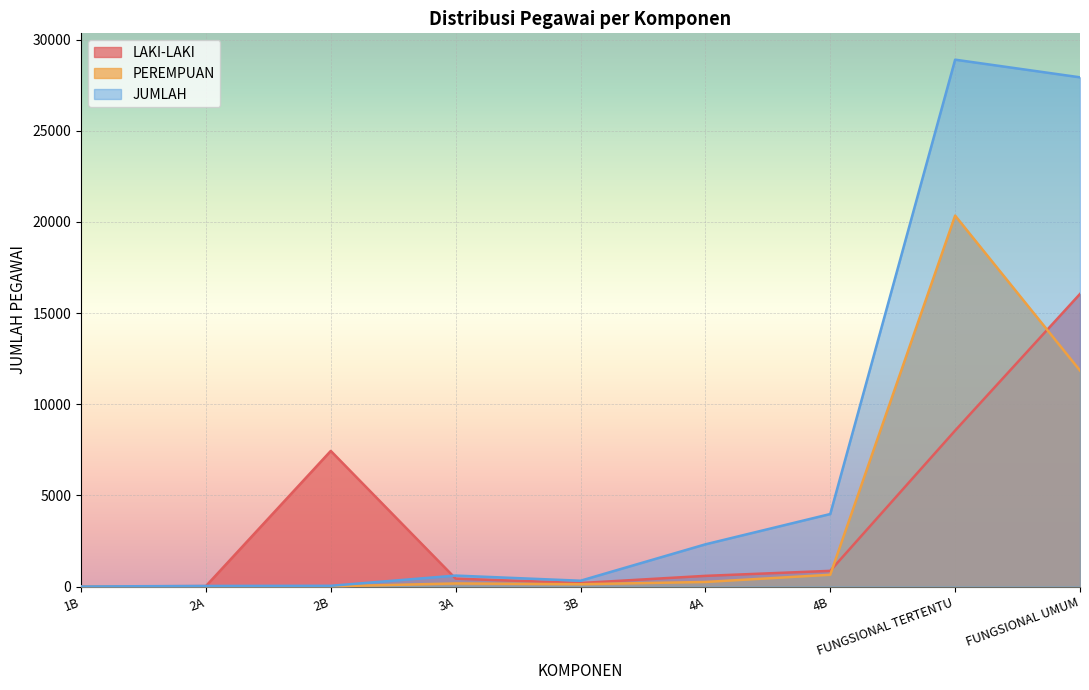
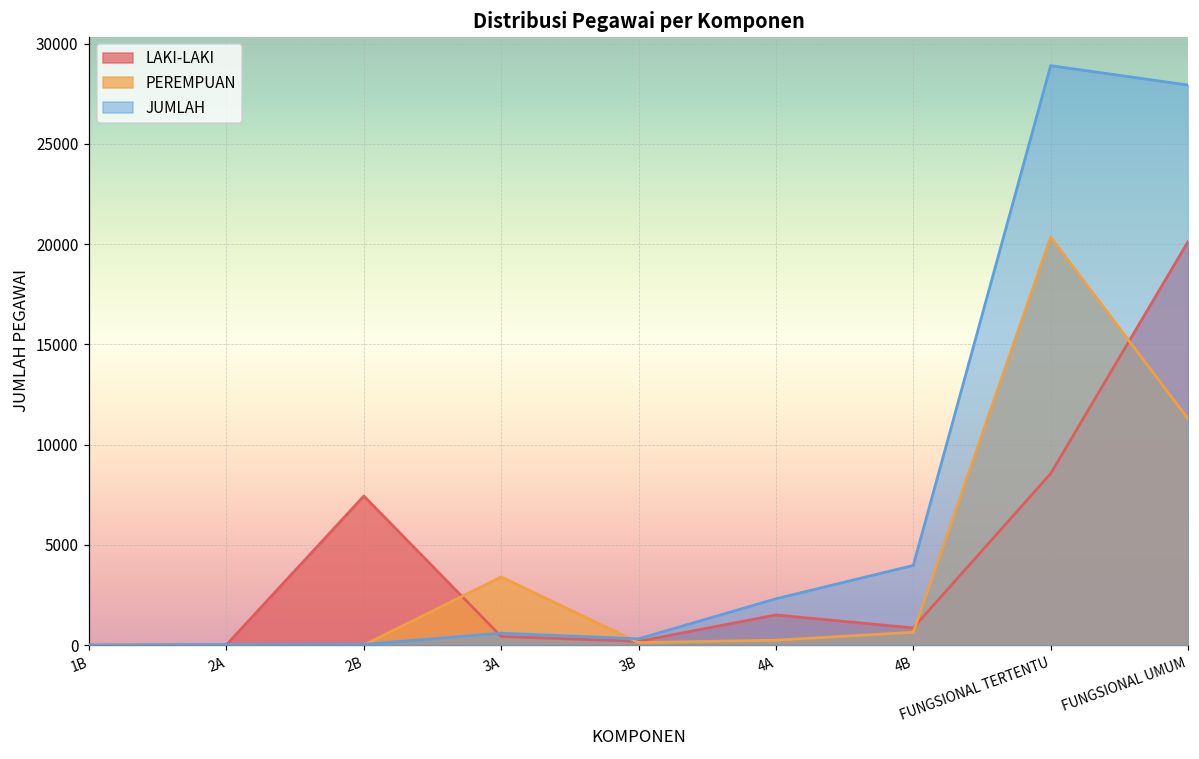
PEREMPUAN, 3A: 200 -> 3400
LAKI-LAKI, 4A: 600 -> 1500
LAKI-LAKI, FUNGSIONAL UMUM: 16100 -> 20100
PEREMPUAN, FUNGSIONAL UMUM: 11800 -> 11300
